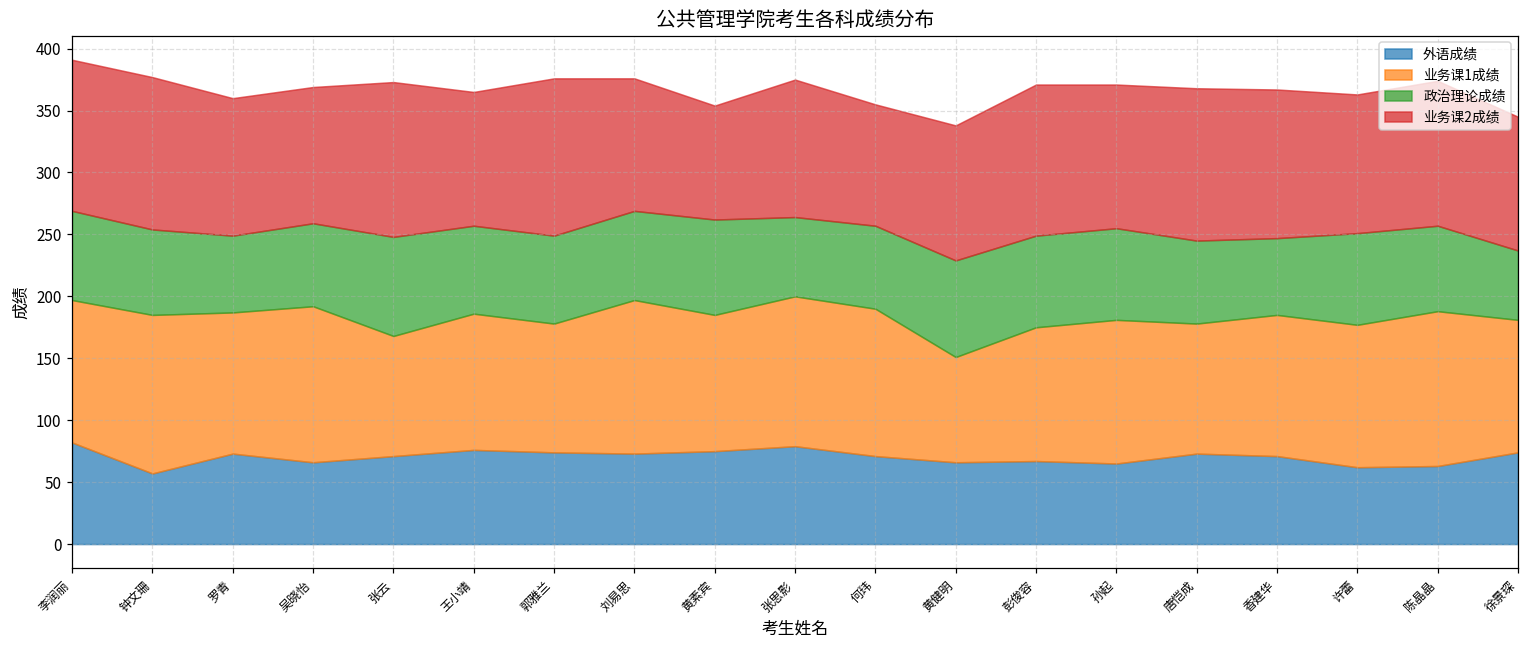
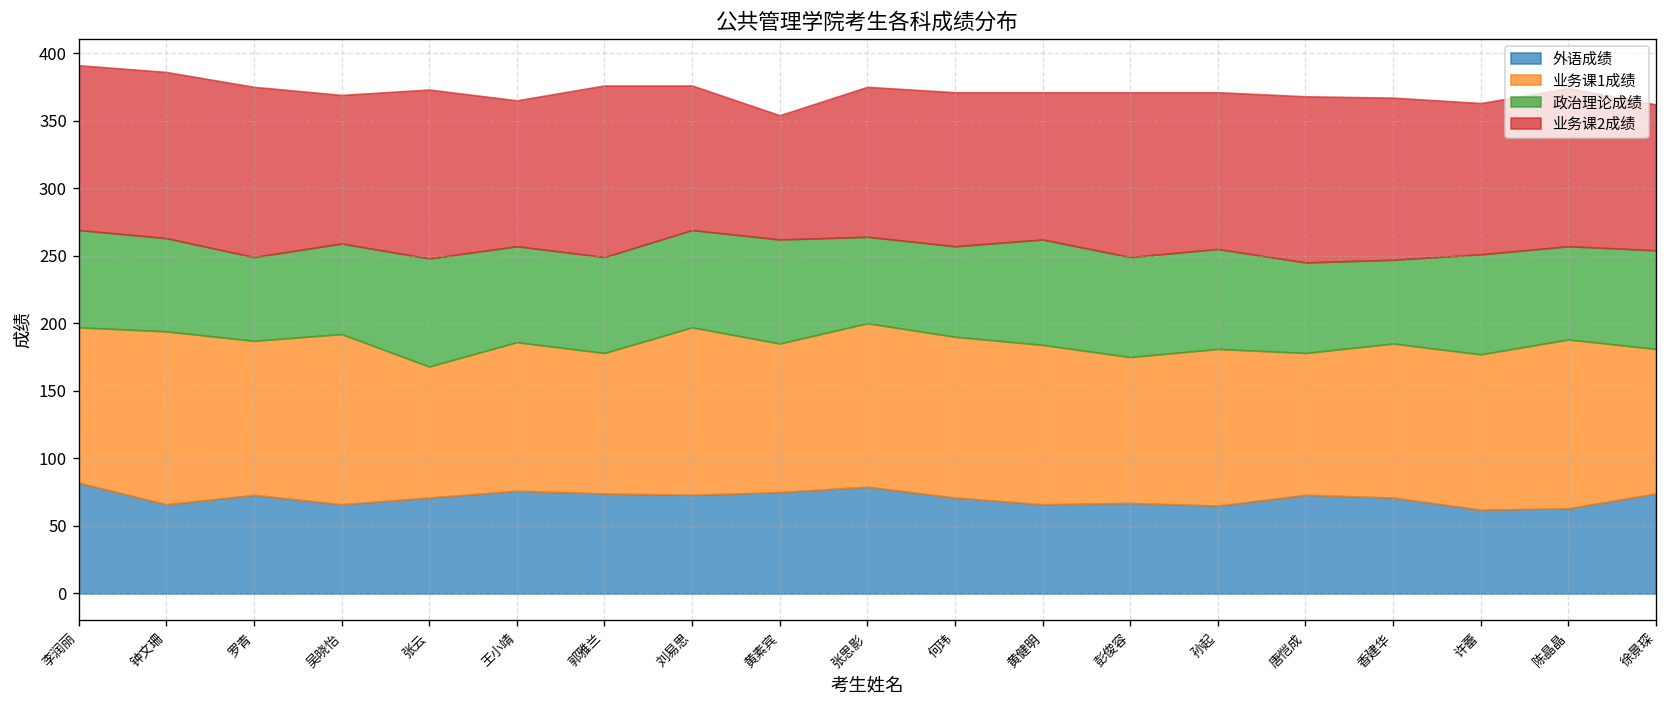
外语成绩, 钟文珊: 57 -> 66
业务课2成绩, 罗青: 111 -> 126
业务课2成绩, 何玮: 98 -> 114
业务课1成绩, 黄健明: 85 -> 118
政治理论成绩, 徐景琛: 56 -> 73
